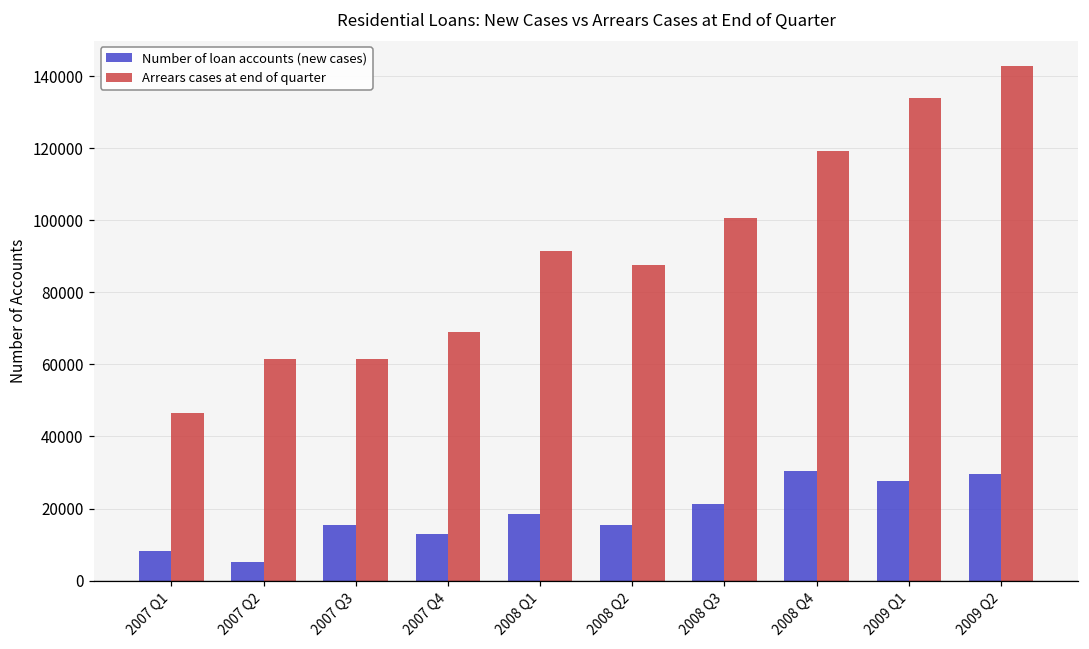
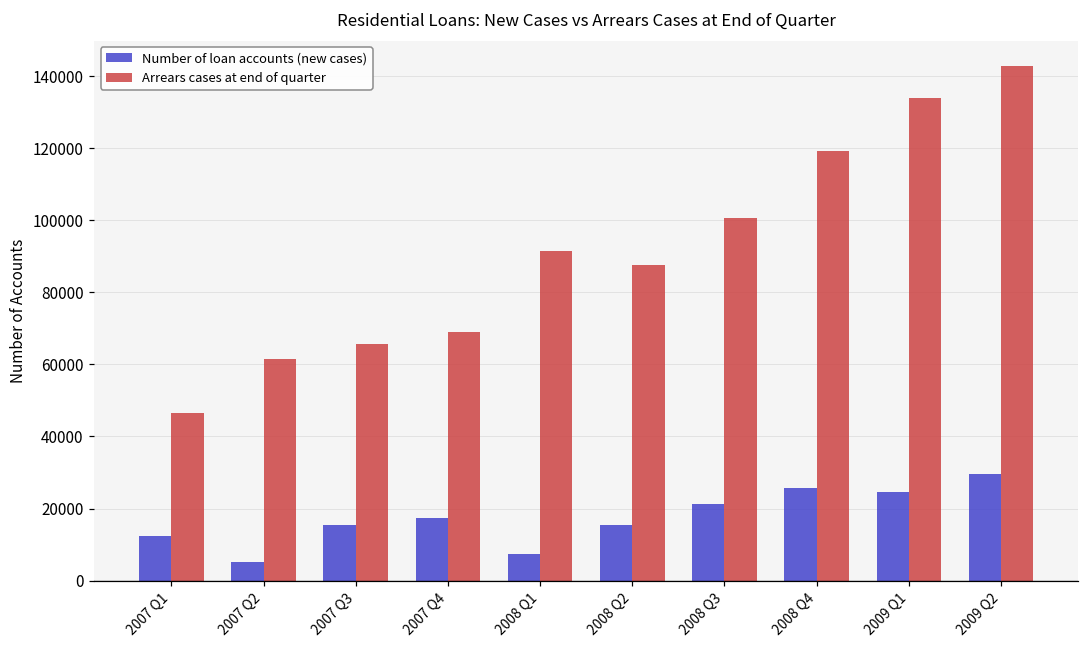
Number of loan accounts (new cases), 2007 Q1: 8000 -> 12000
Arrears cases at end of quarter, 2007 Q3: 62000 -> 66000
Number of loan accounts (new cases), 2007 Q4: 13000 -> 17000
Number of loan accounts (new cases), 2008 Q1: 19000 -> 7000
Number of loan accounts (new cases), 2008 Q4: 30000 -> 26000
Number of loan accounts (new cases), 2009 Q1: 28000 -> 25000
